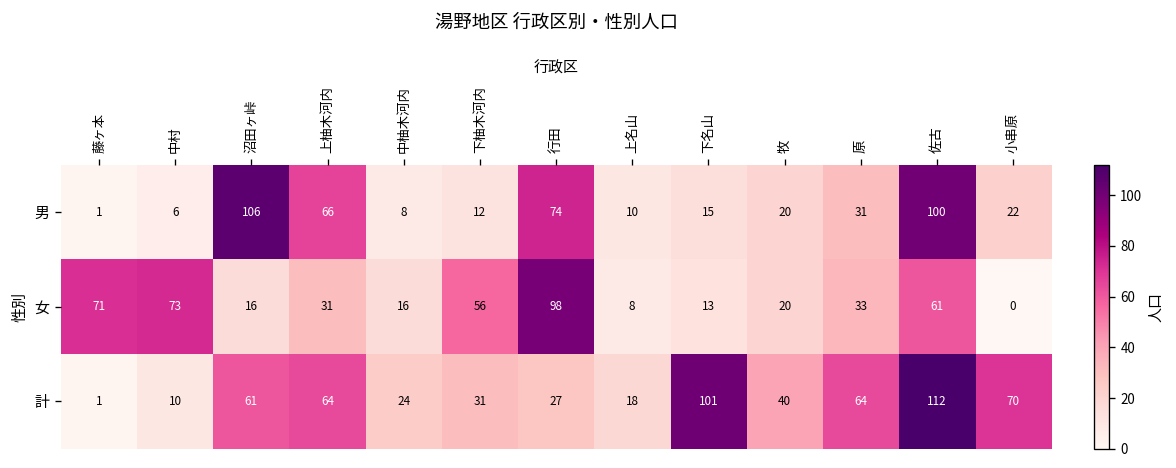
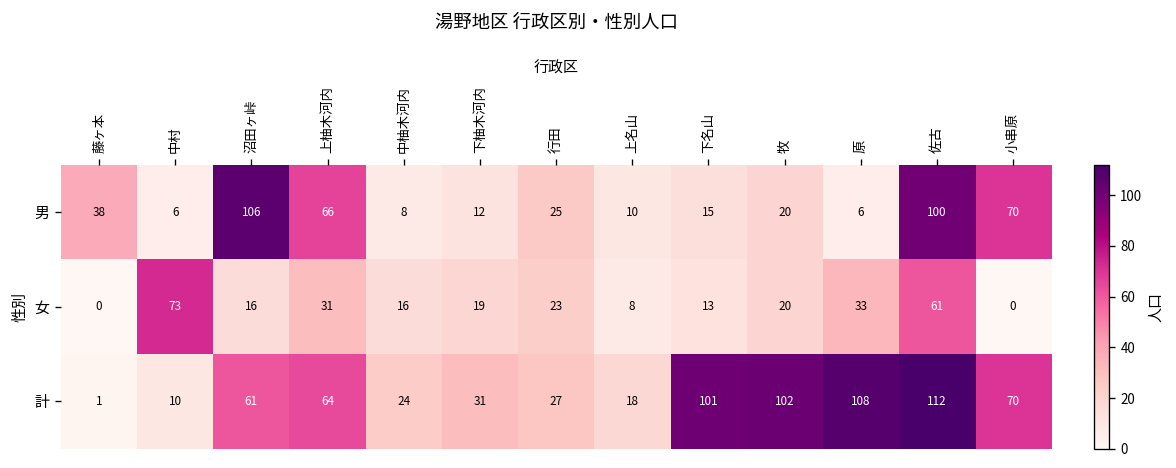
男, 藤ヶ本: 1 -> 38
男, 行田: 74 -> 25
男, 原: 31 -> 6
男, 小串原: 22 -> 70
女, 藤ヶ本: 71 -> 0
女, 下柚木河内: 56 -> 19
女, 行田: 98 -> 23
計, 牧: 40 -> 102
計, 原: 64 -> 108
